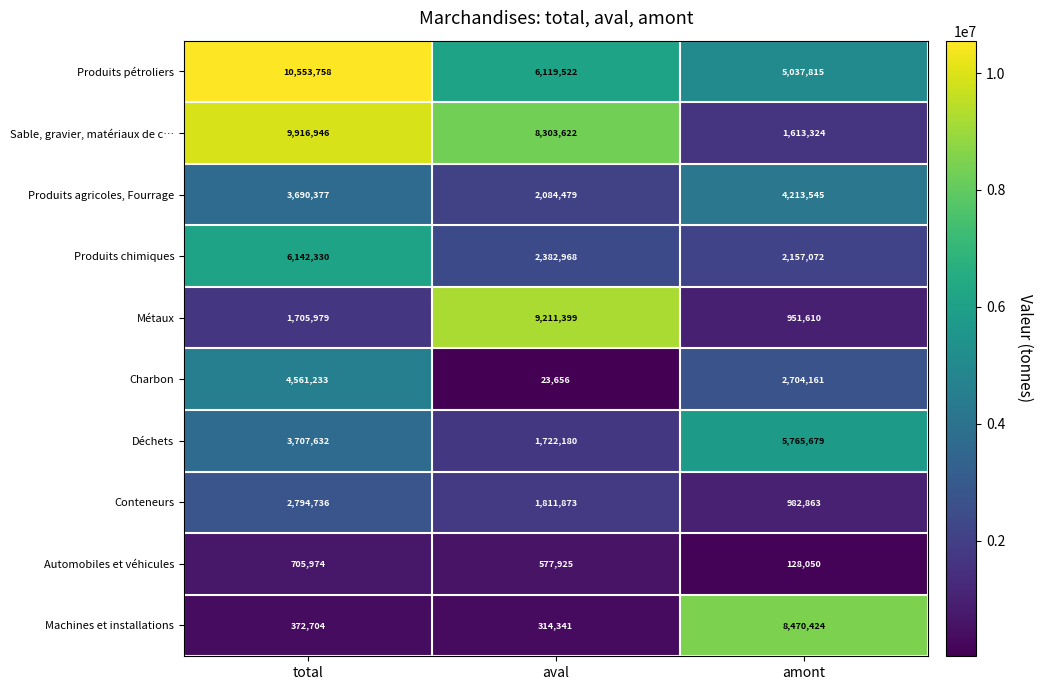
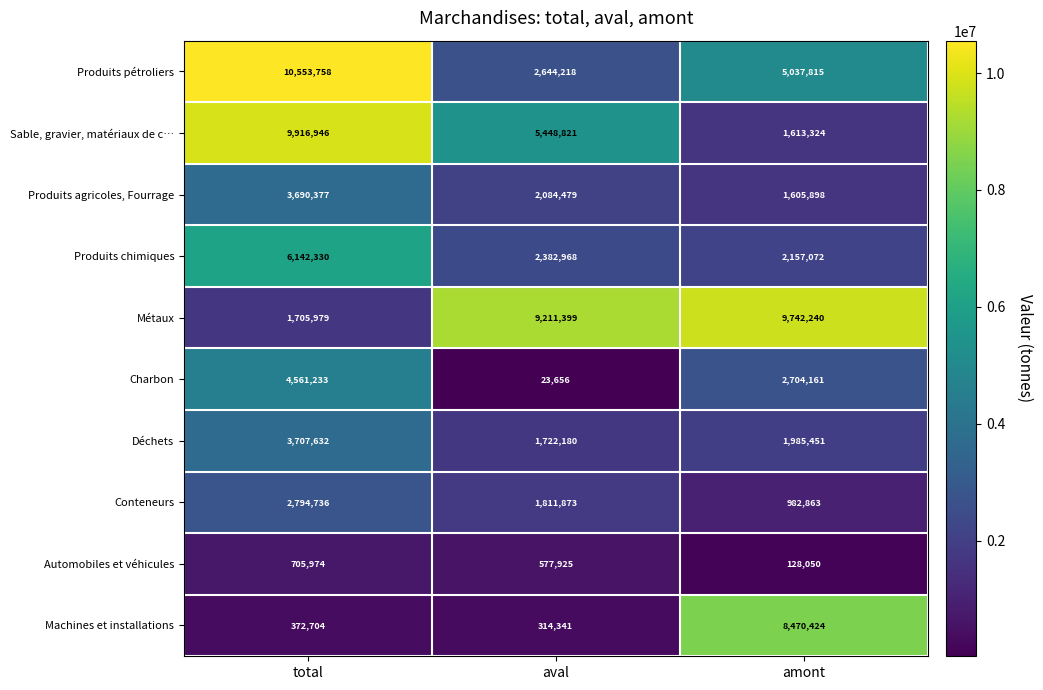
Produits pétroliers, aval: 6,119,522 -> 2,644,218
Sable, gravier, matériaux de c…, aval: 8,303,622 -> 5,448,821
Produits agricoles, Fourrage, amont: 4,213,545 -> 1,605,898
Métaux, amont: 951,610 -> 9,742,240
Déchets, amont: 5,765,679 -> 1,985,451
